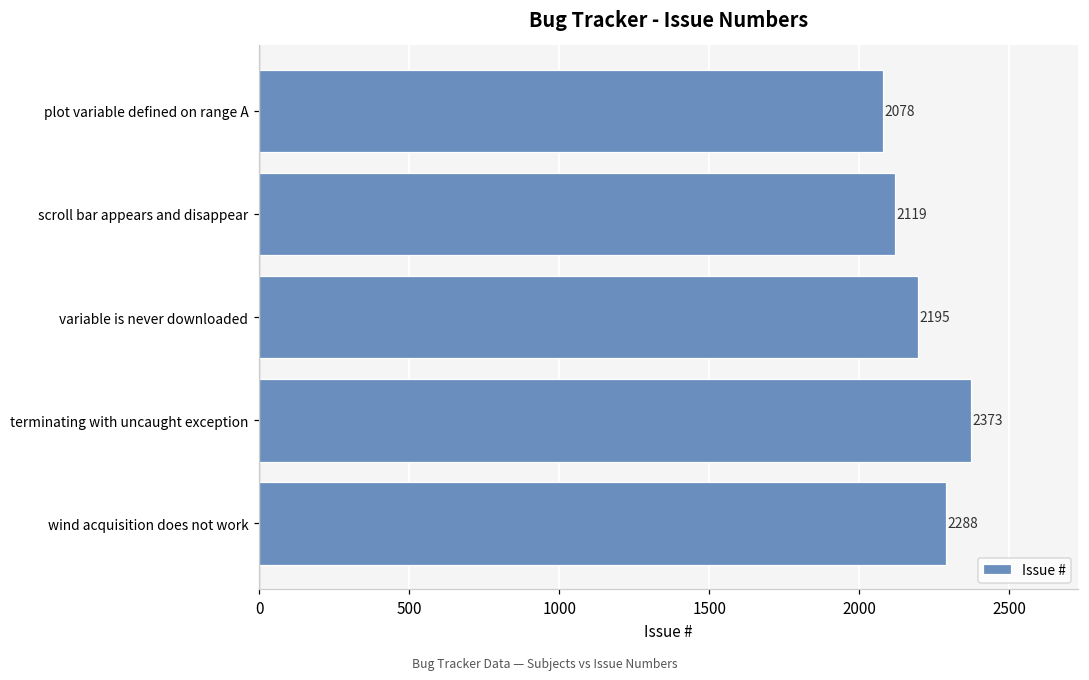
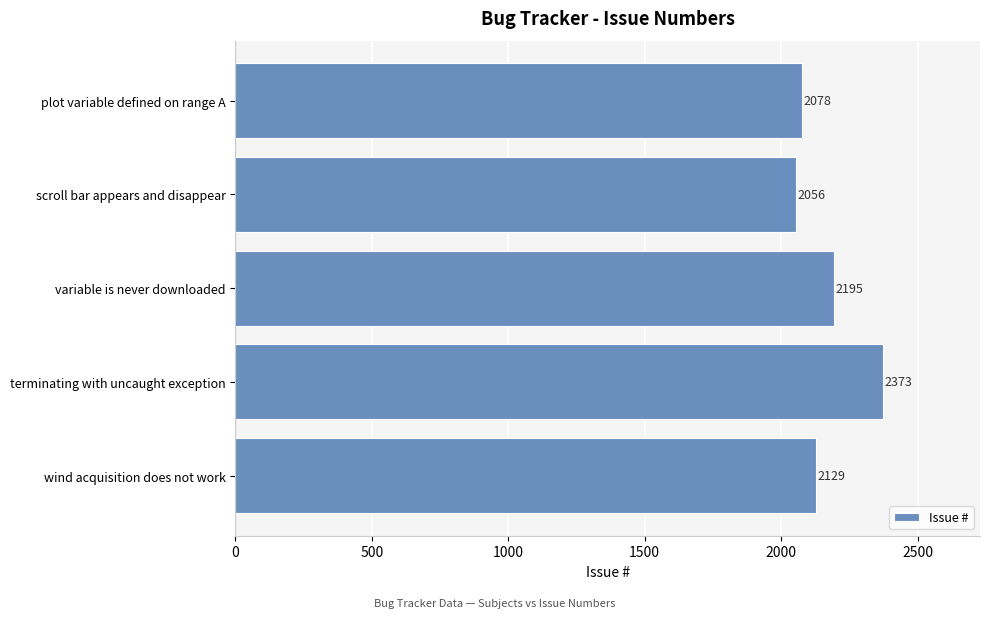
scroll bar appears and disappear: 2119 -> 2056
wind acquisition does not work: 2288 -> 2129
